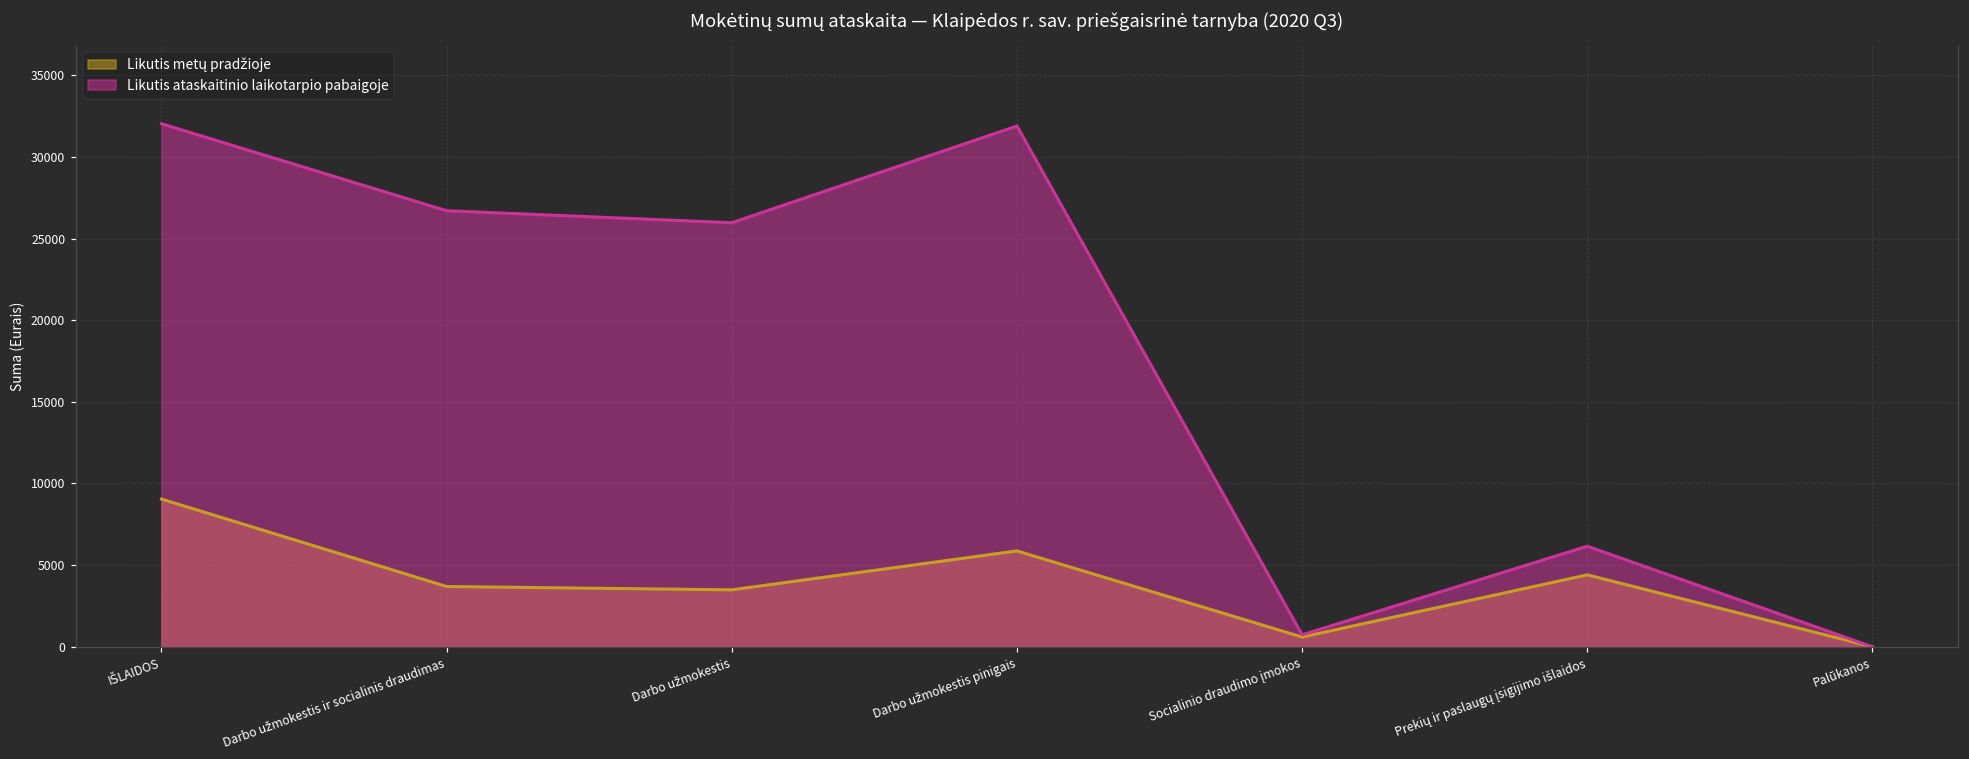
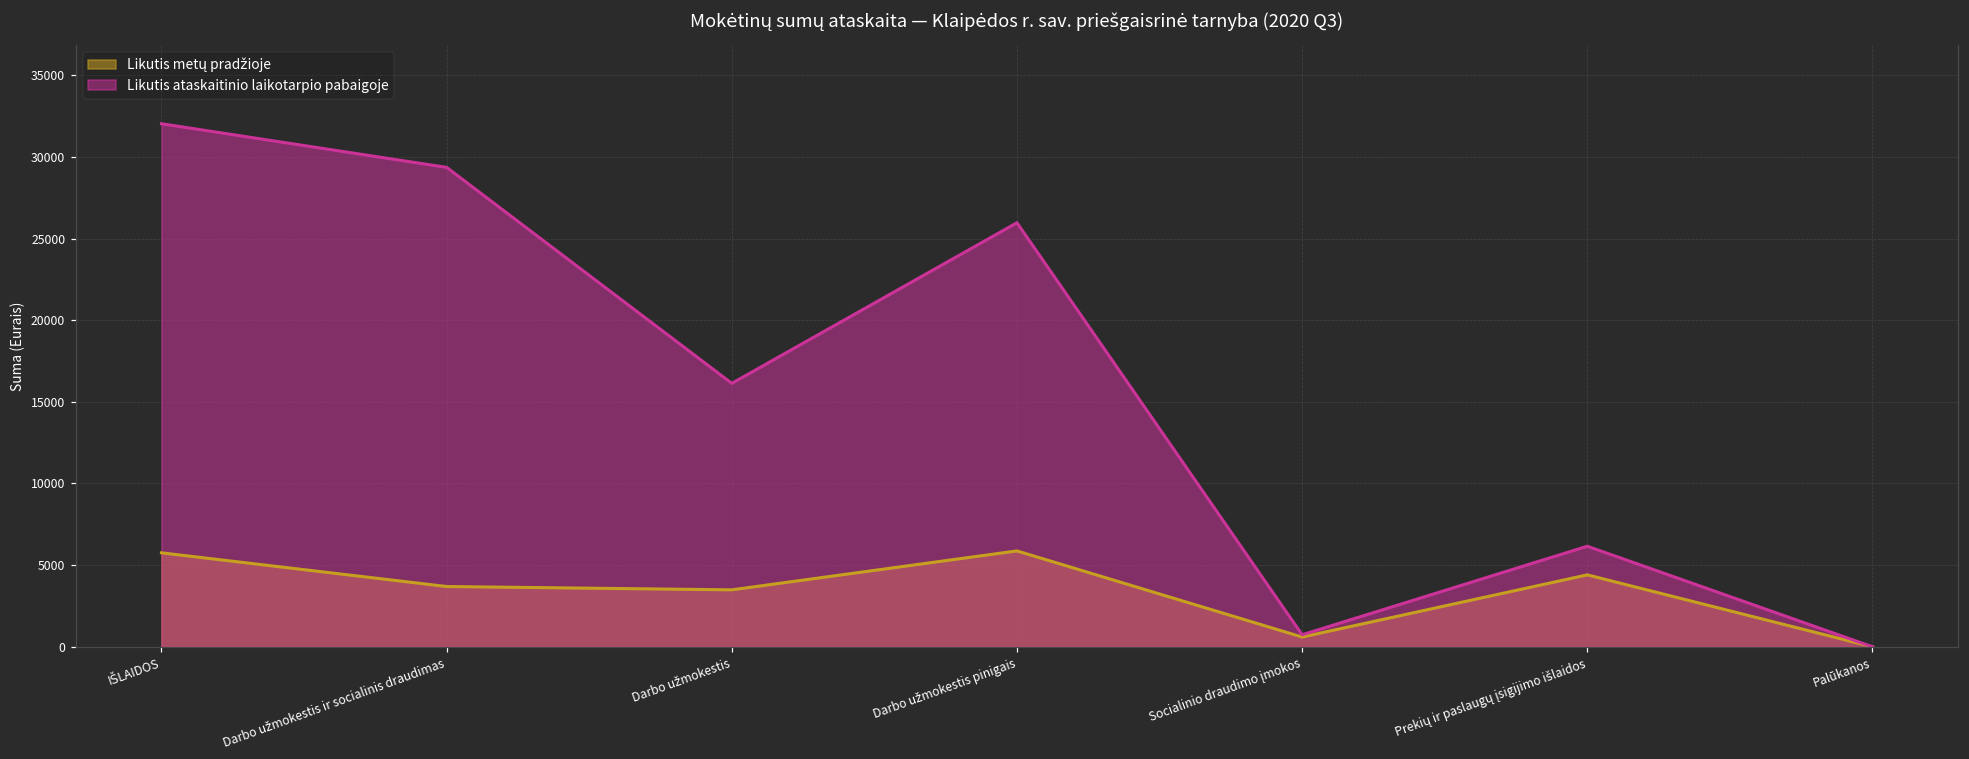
Likutis metų pradžioje, IŠLAIDOS: 9000 -> 5800
Likutis ataskaitinio laikotarpio pabaigoje, Darbo užmokestis ir socialinis draudimas: 26700 -> 29400
Likutis ataskaitinio laikotarpio pabaigoje, Darbo užmokestis: 26000 -> 16100
Likutis ataskaitinio laikotarpio pabaigoje, Darbo užmokestis pinigais: 31900 -> 26000
